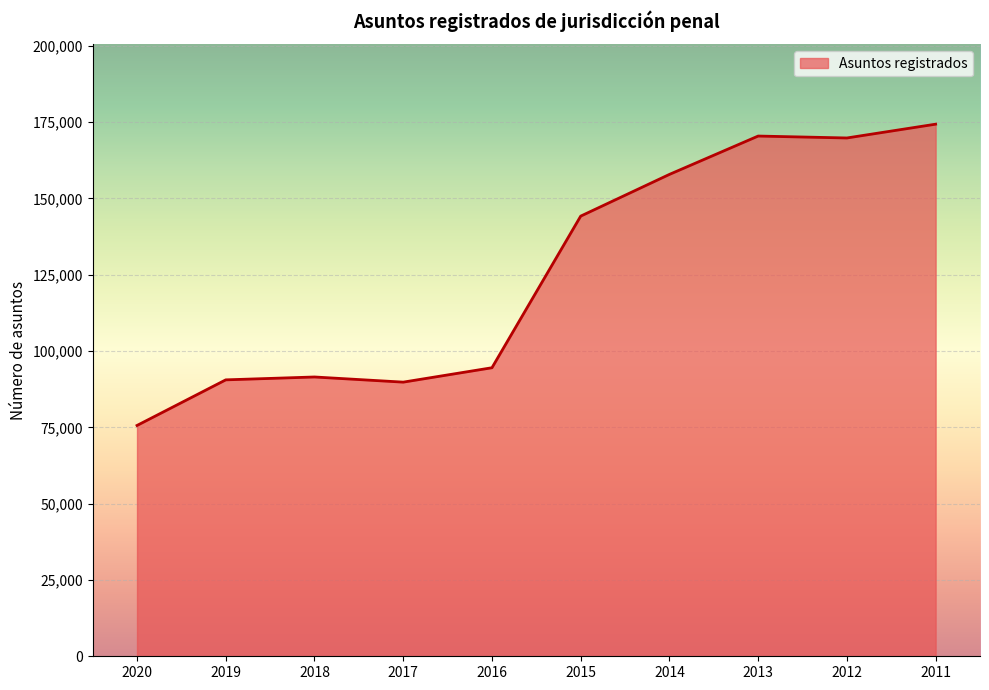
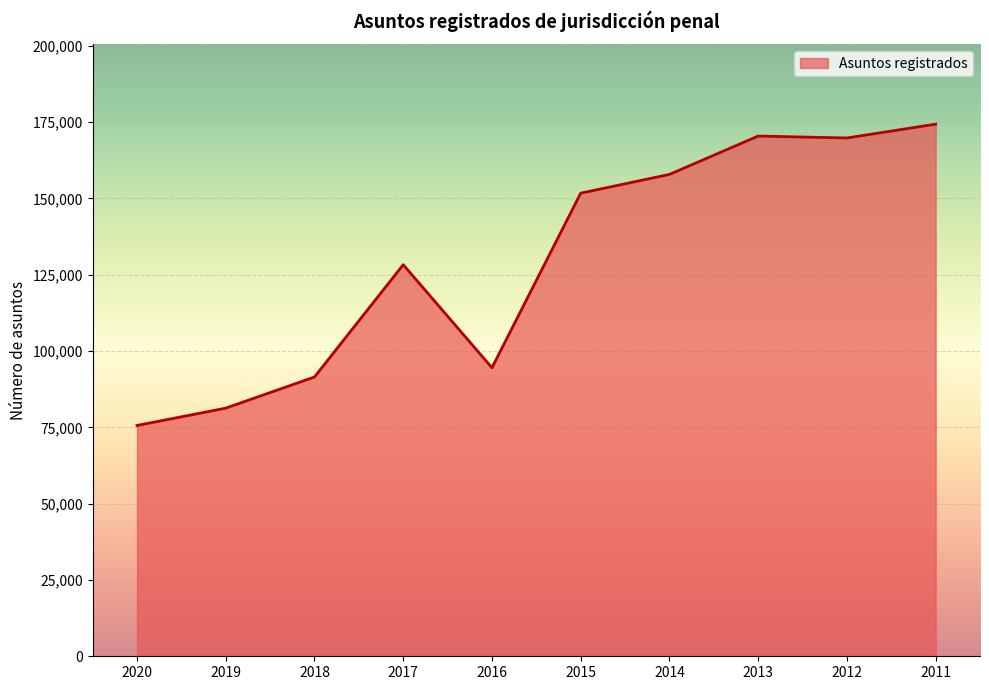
2019: 91,000 -> 81,000
2017: 90,000 -> 128,000
2015: 144,000 -> 152,000
